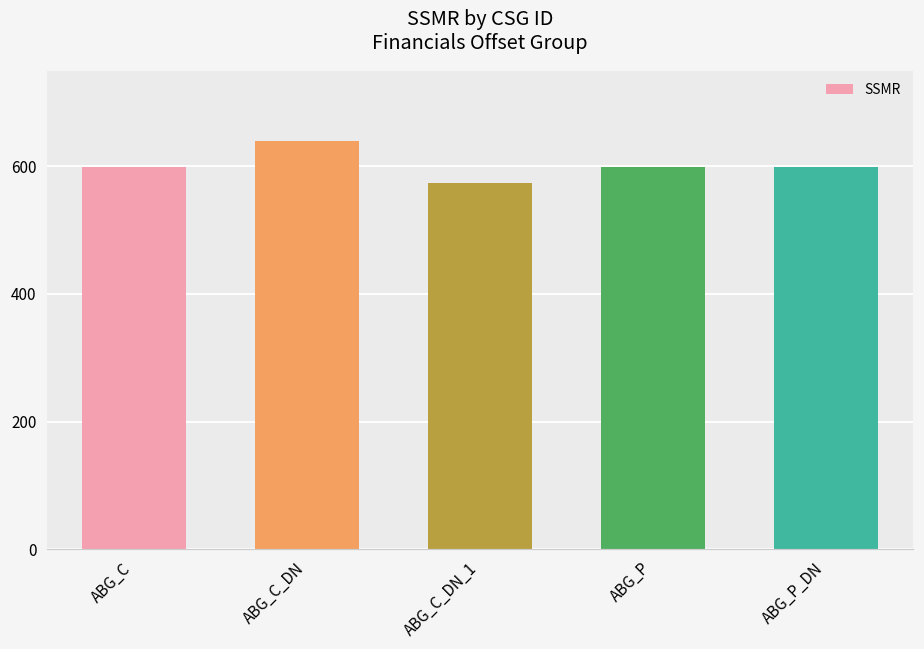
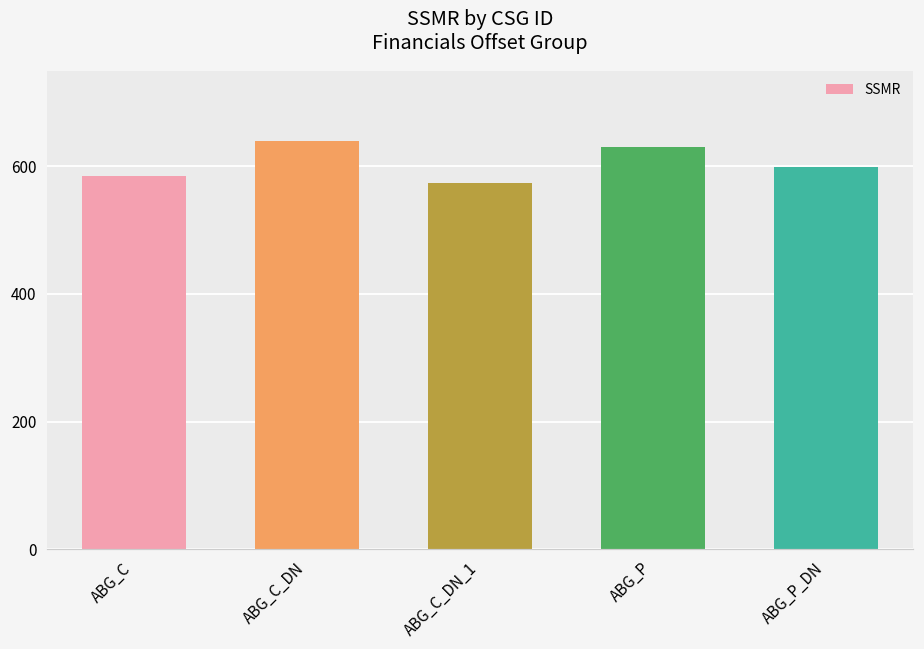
ABG_C: 600 -> 590
ABG_P: 600 -> 630
